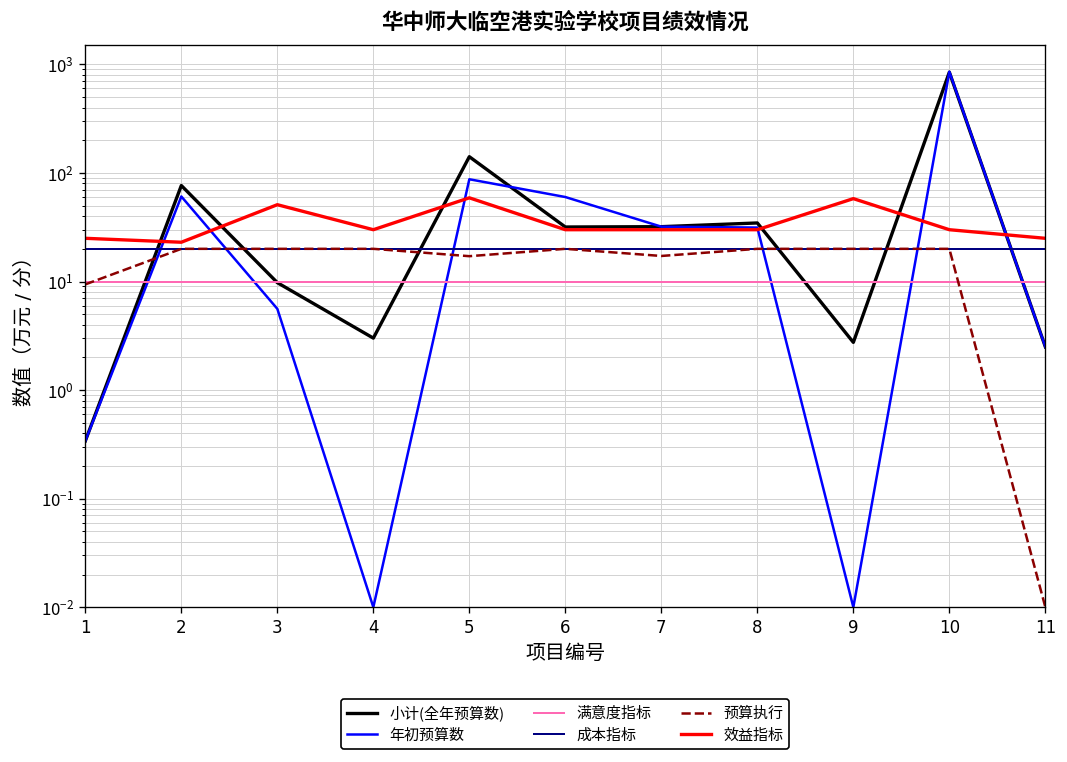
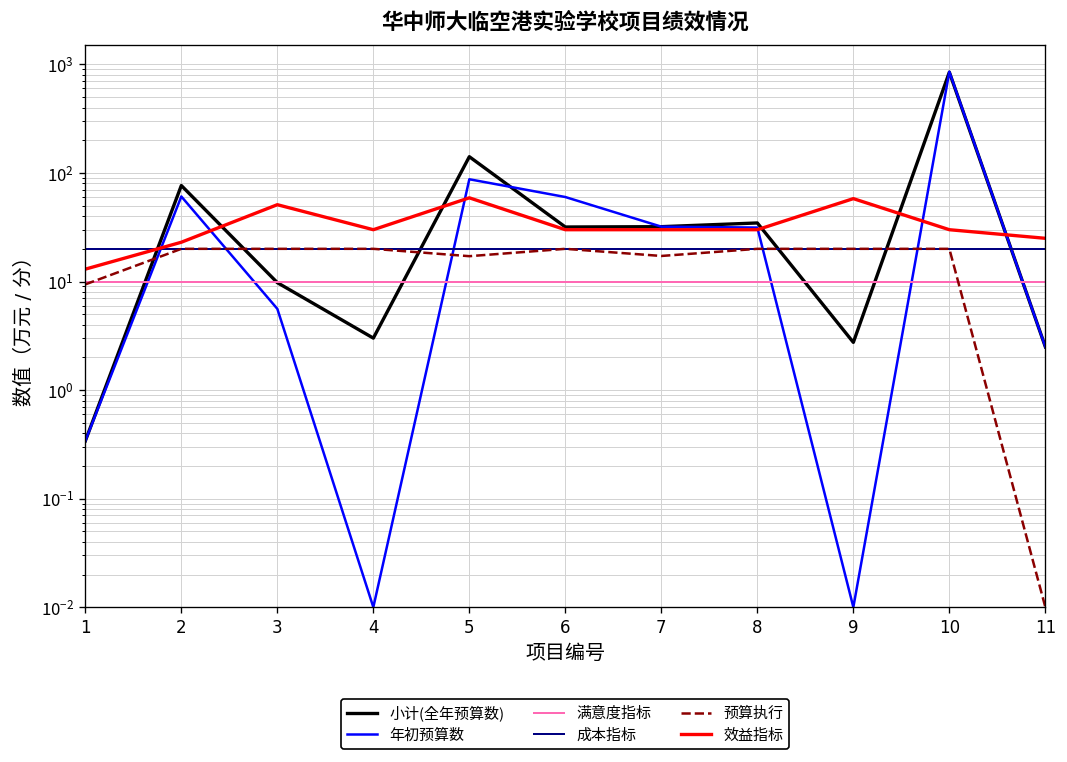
效益指标, 1: 25 -> 13
